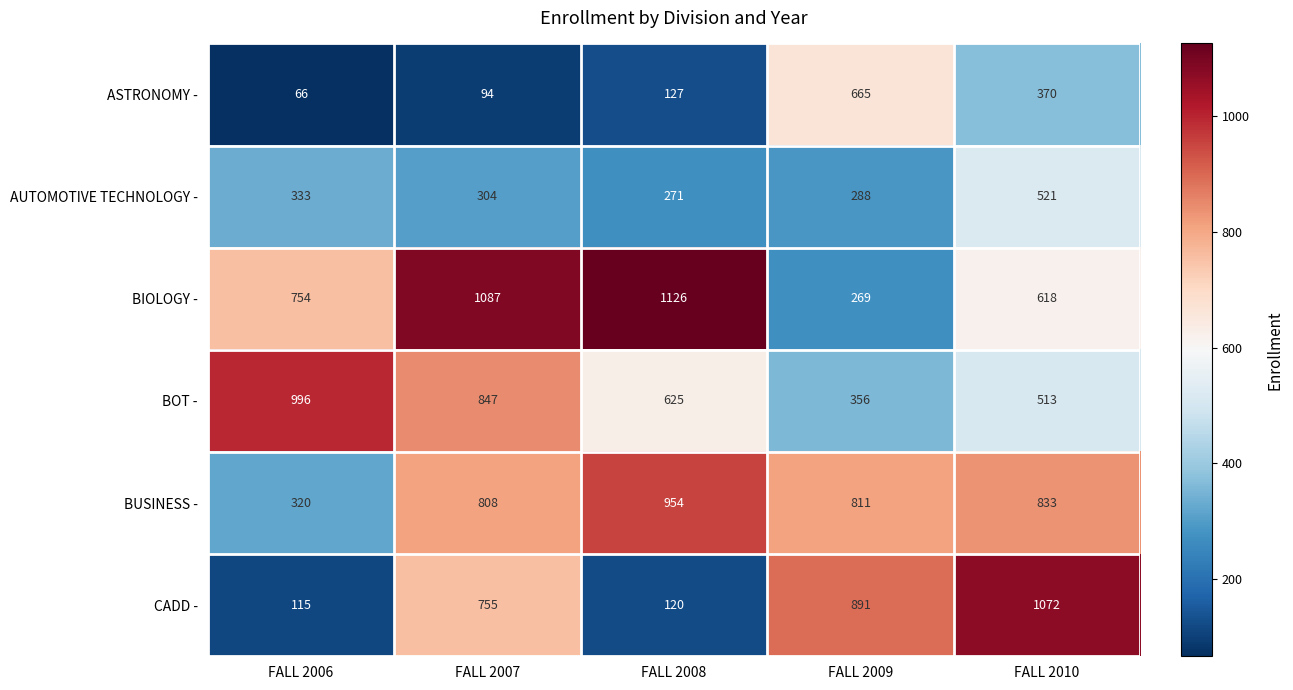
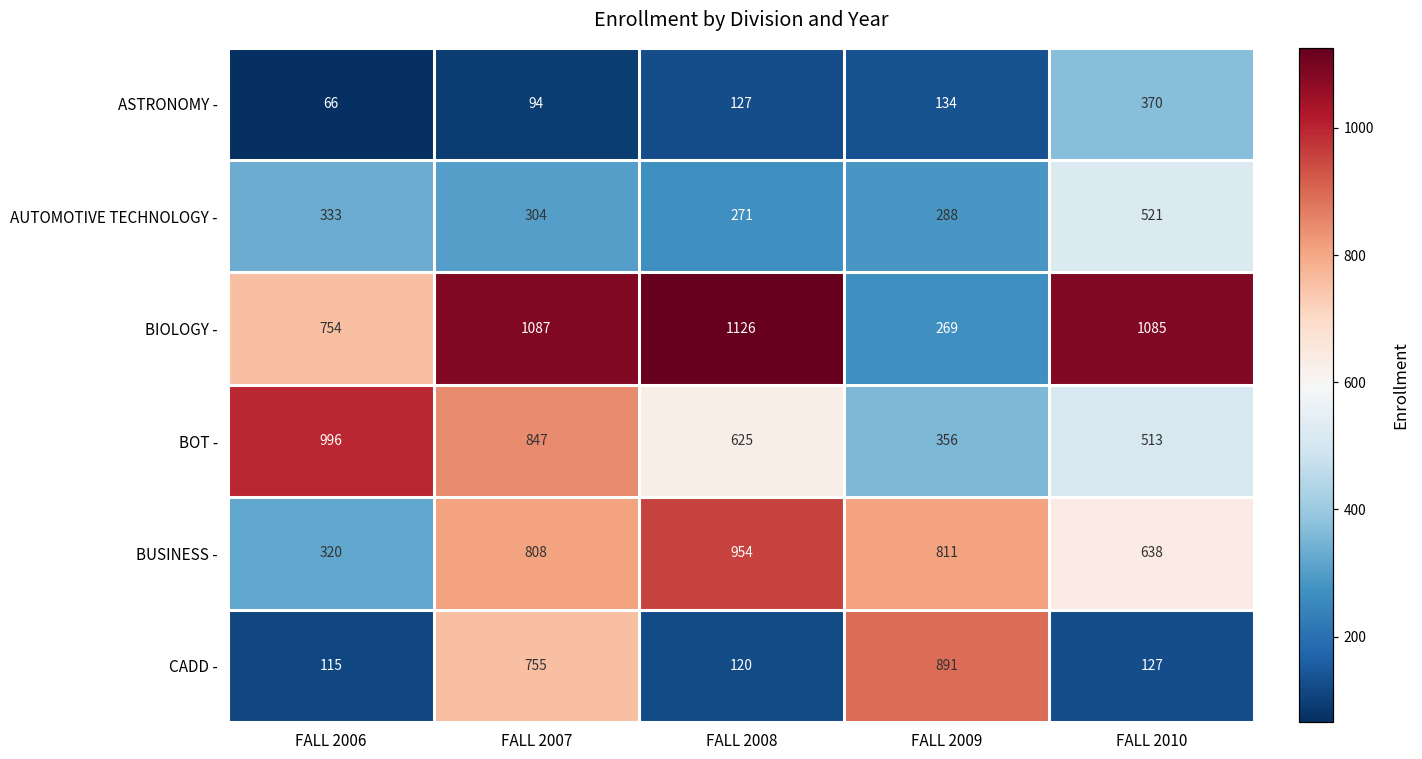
ASTRONOMY -, FALL 2009: 665 -> 134
BIOLOGY -, FALL 2010: 618 -> 1085
BUSINESS -, FALL 2010: 833 -> 638
CADD -, FALL 2010: 1072 -> 127
